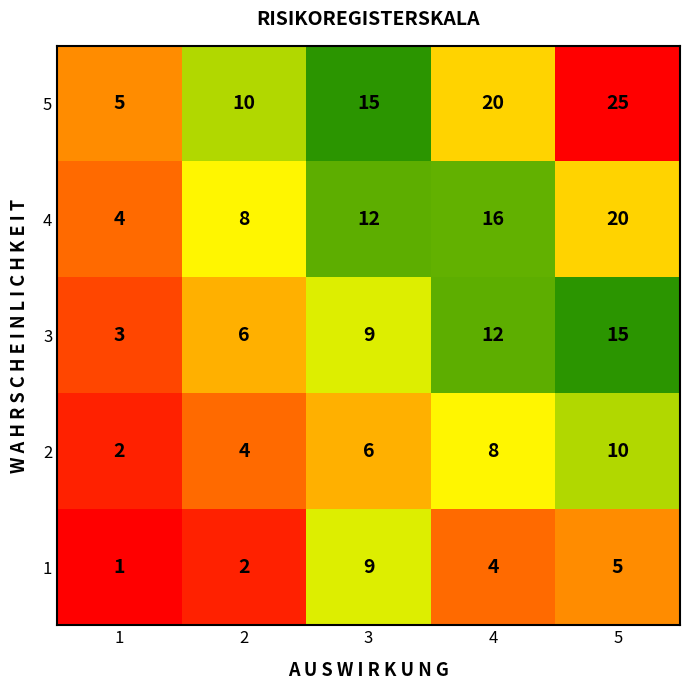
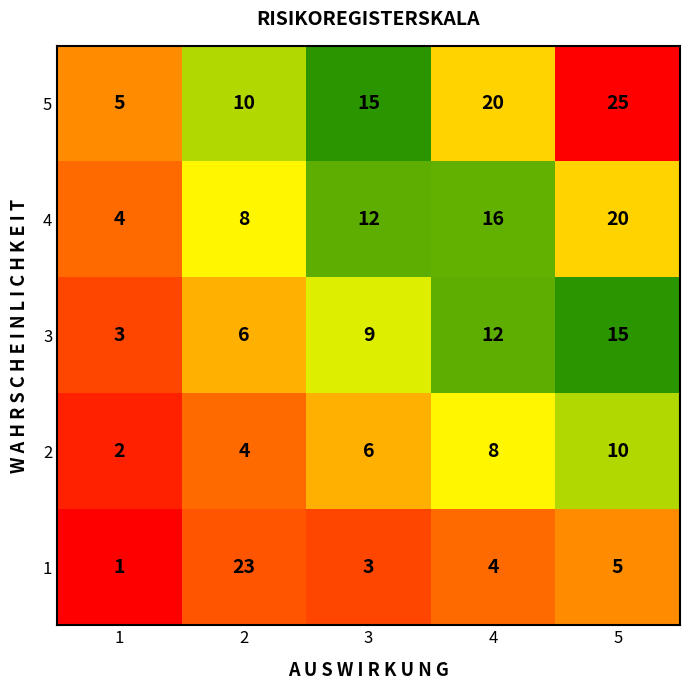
1, 2: 2 -> 23
1, 3: 9 -> 3
